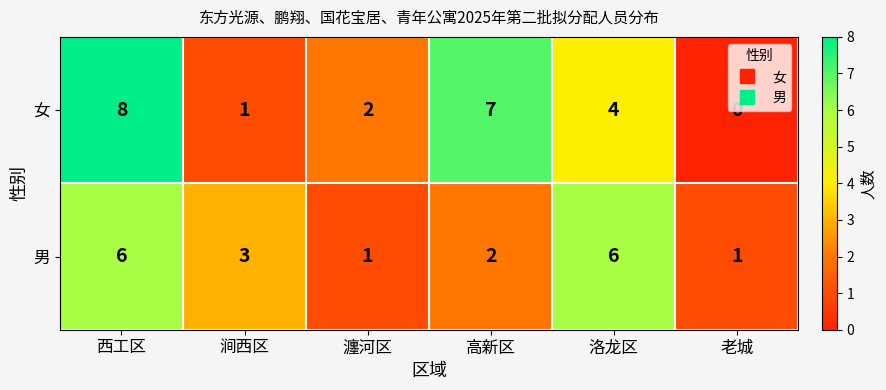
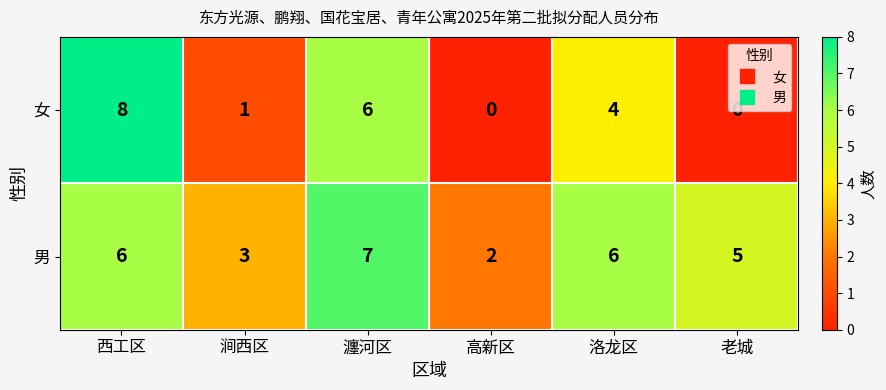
女, 瀍河区: 2 -> 6
女, 高新区: 7 -> 0
男, 瀍河区: 1 -> 7
男, 老城: 1 -> 5
